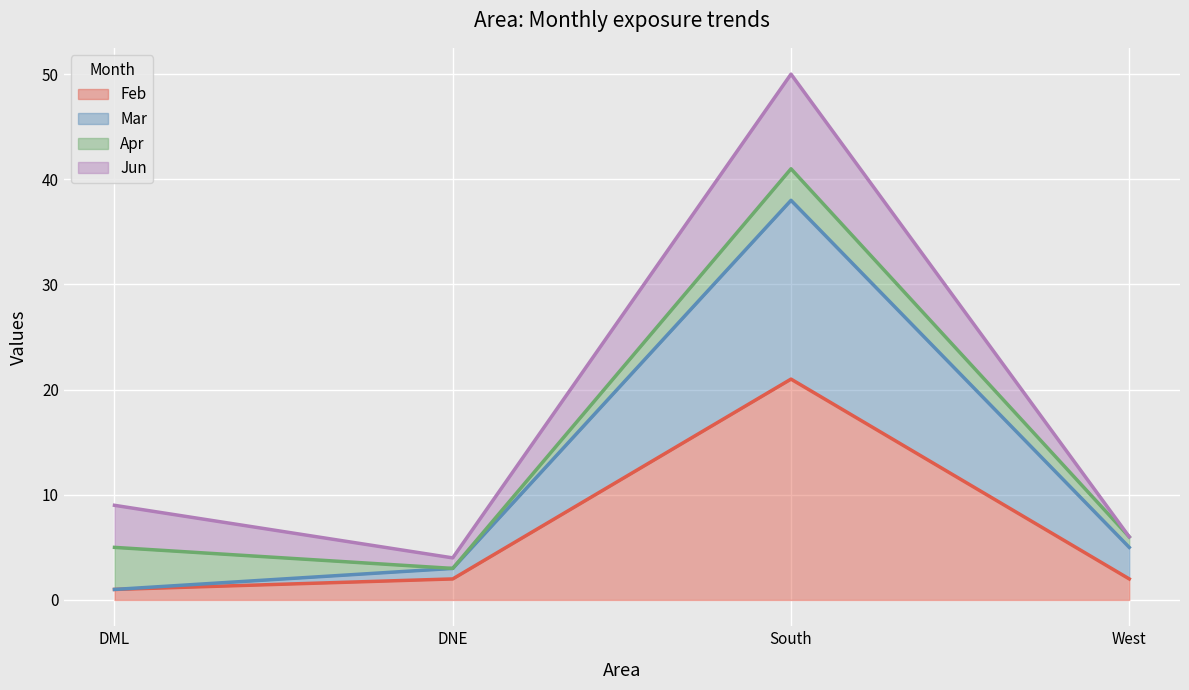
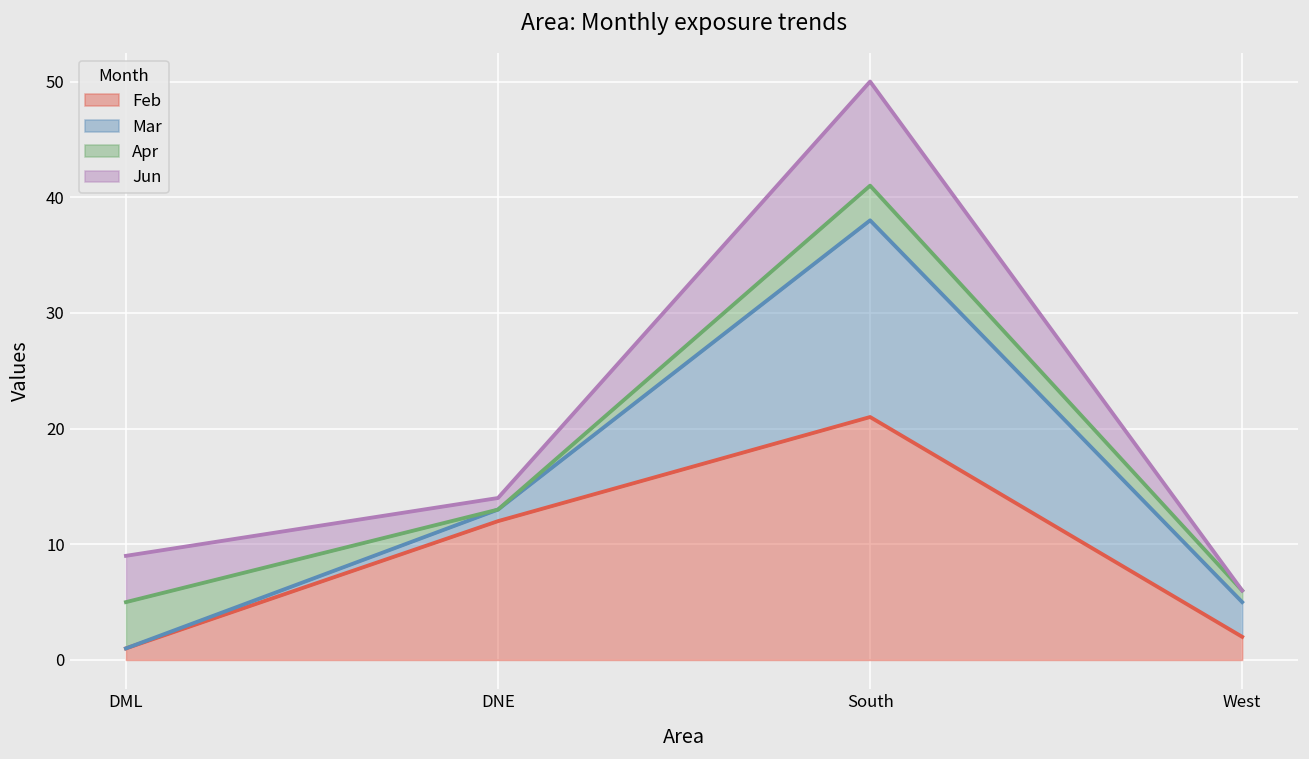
Feb, DNE: 2 -> 12
